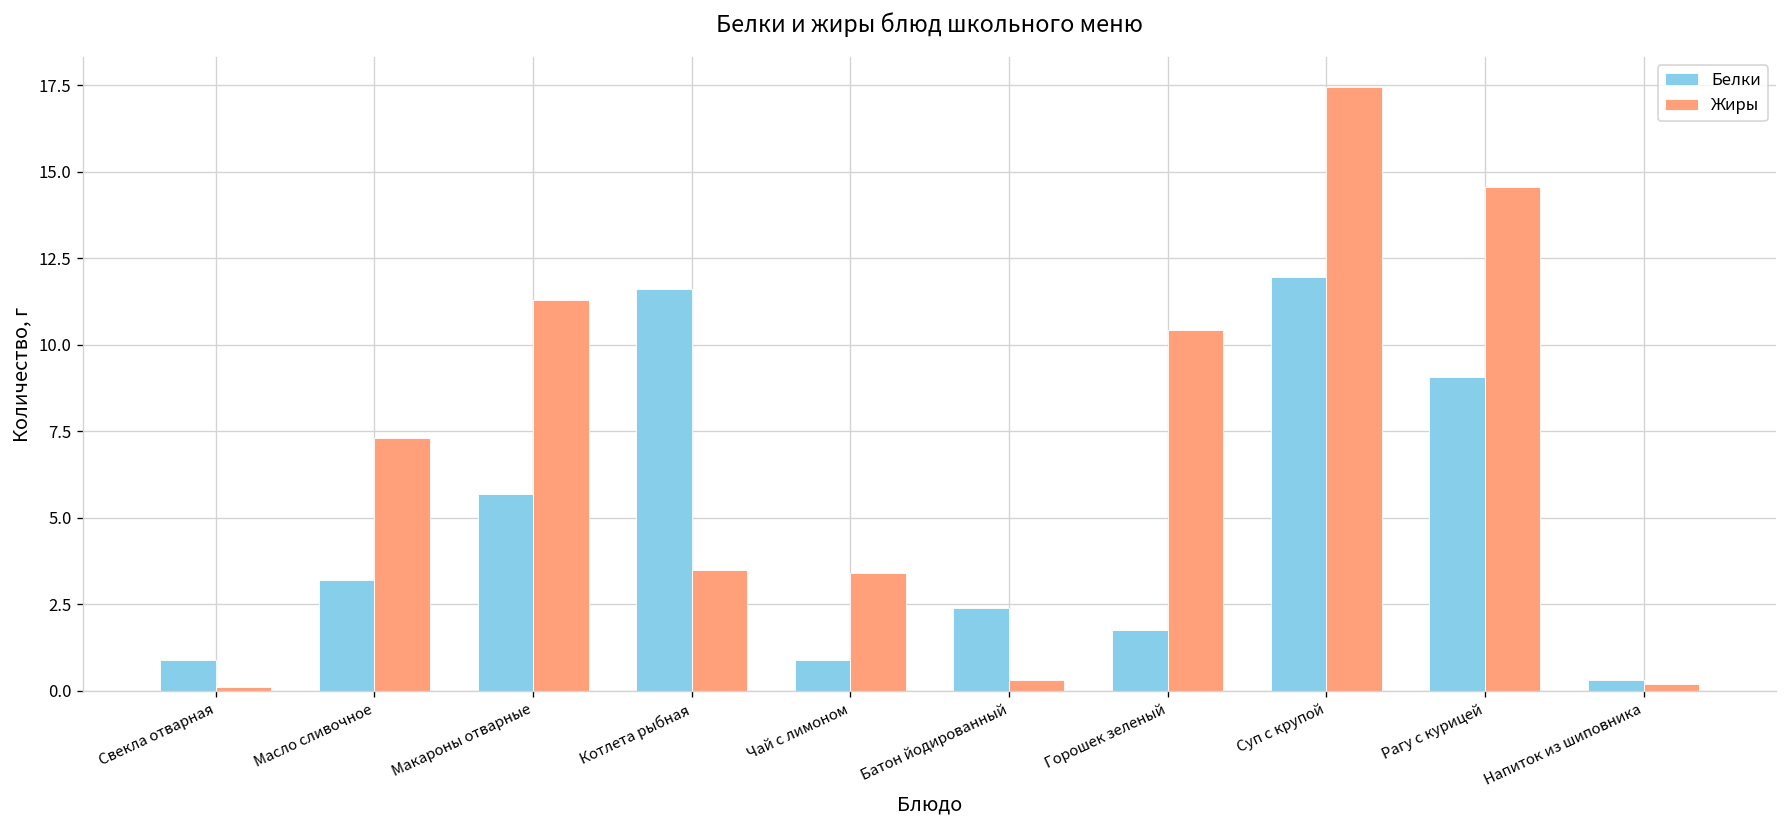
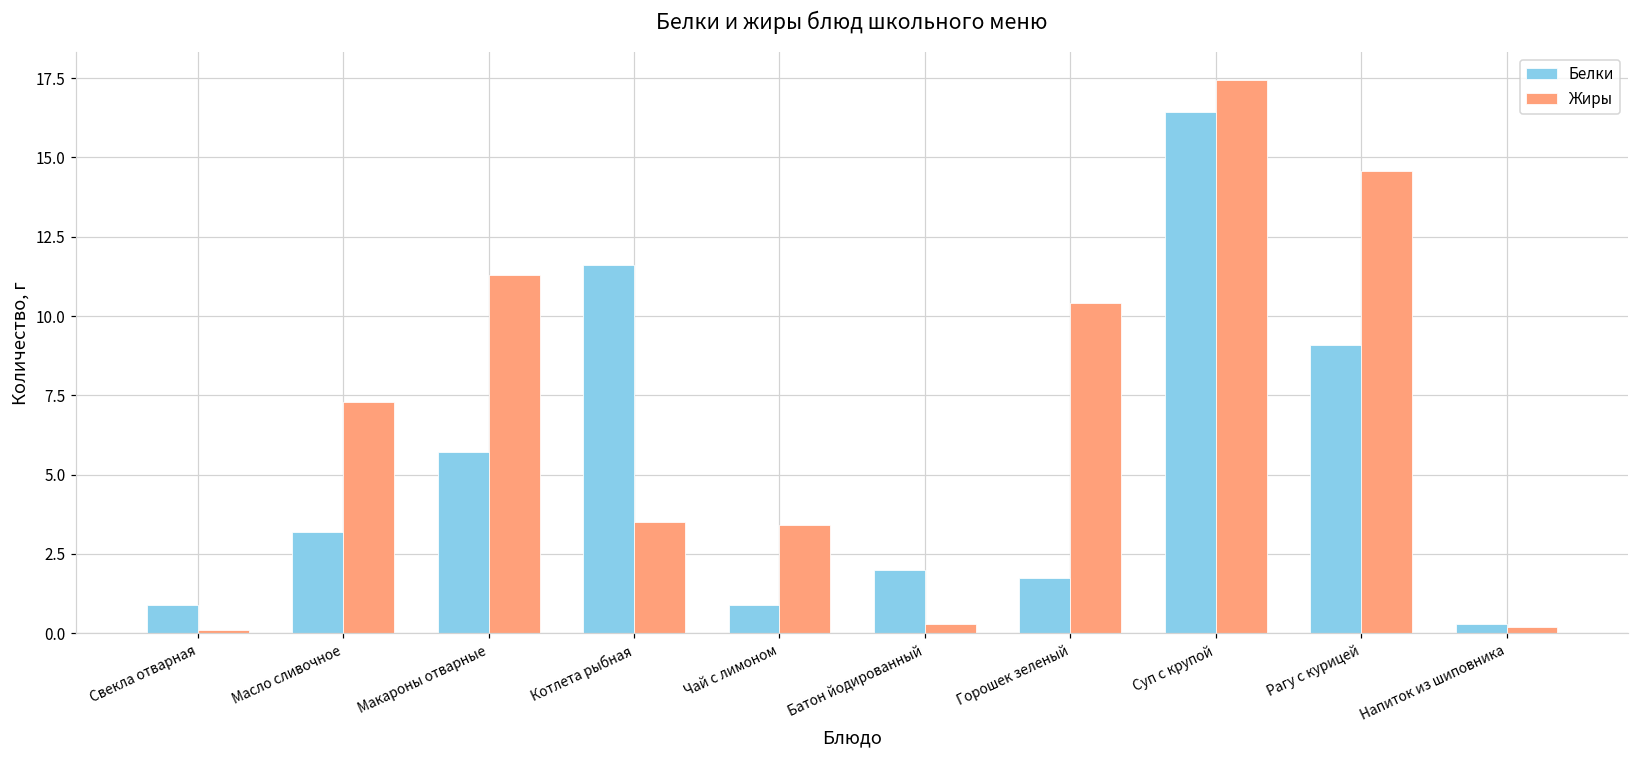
Белки, Батон йодированный: 2.4 -> 2.0
Белки, Суп с крупой: 12.0 -> 16.4
